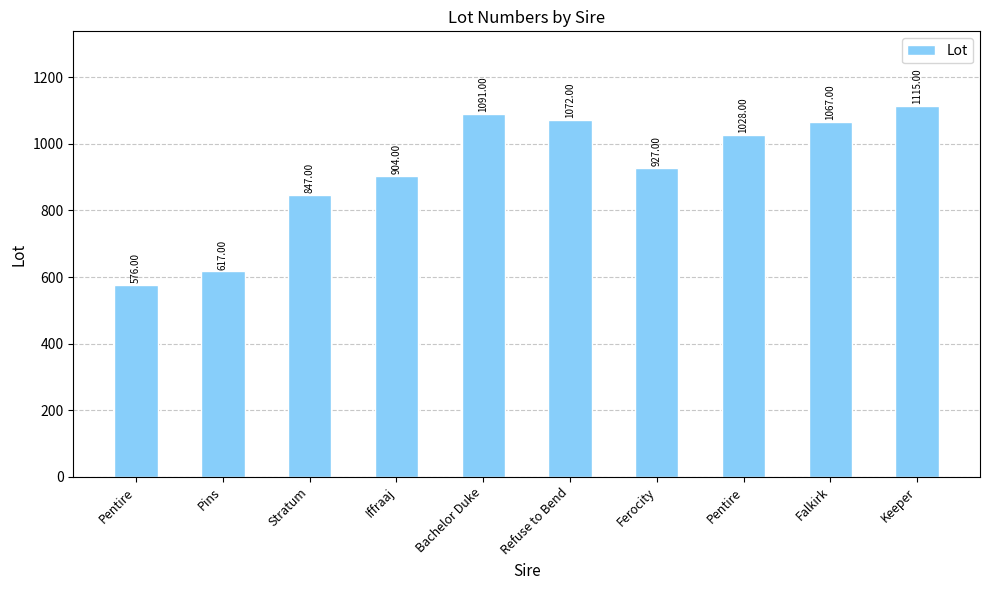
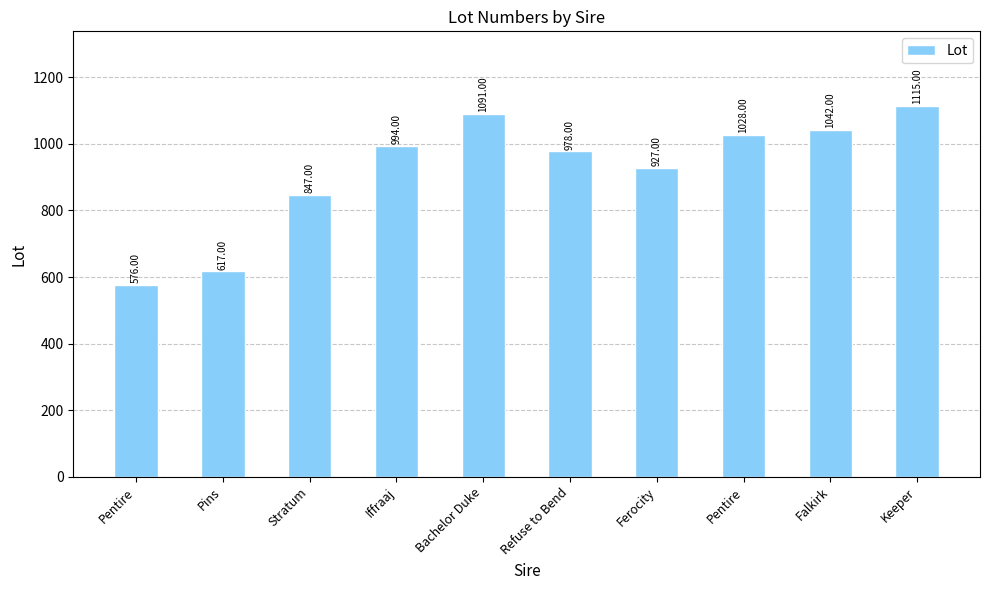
Iffraaj: 904.00 -> 994.00
Refuse to Bend: 1072.00 -> 978.00
Falkirk: 1067.00 -> 1042.00
